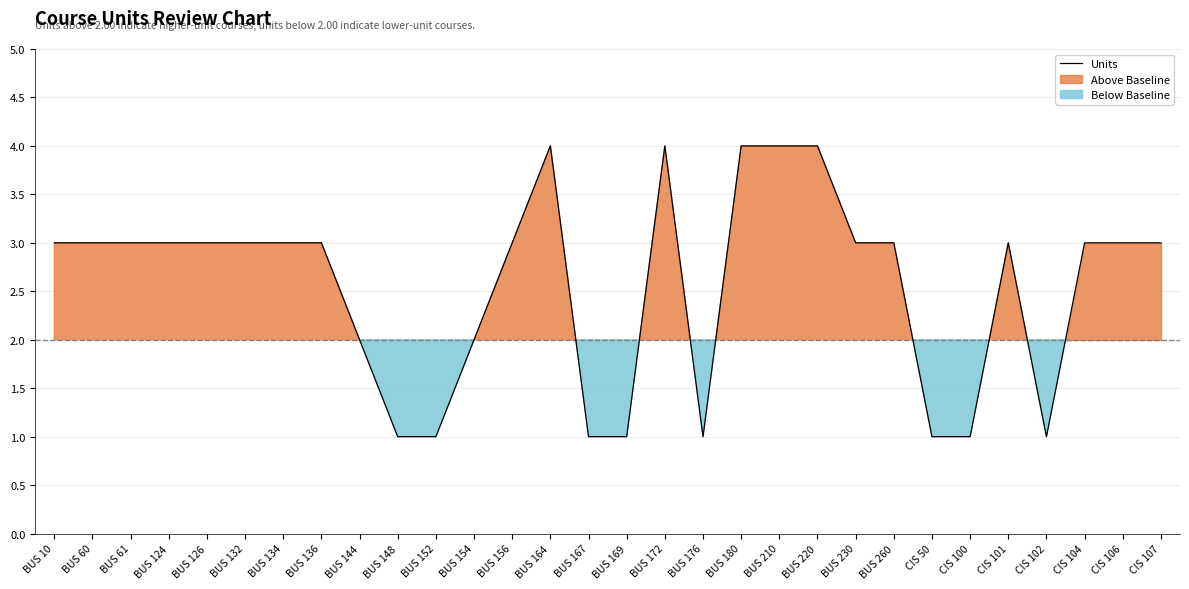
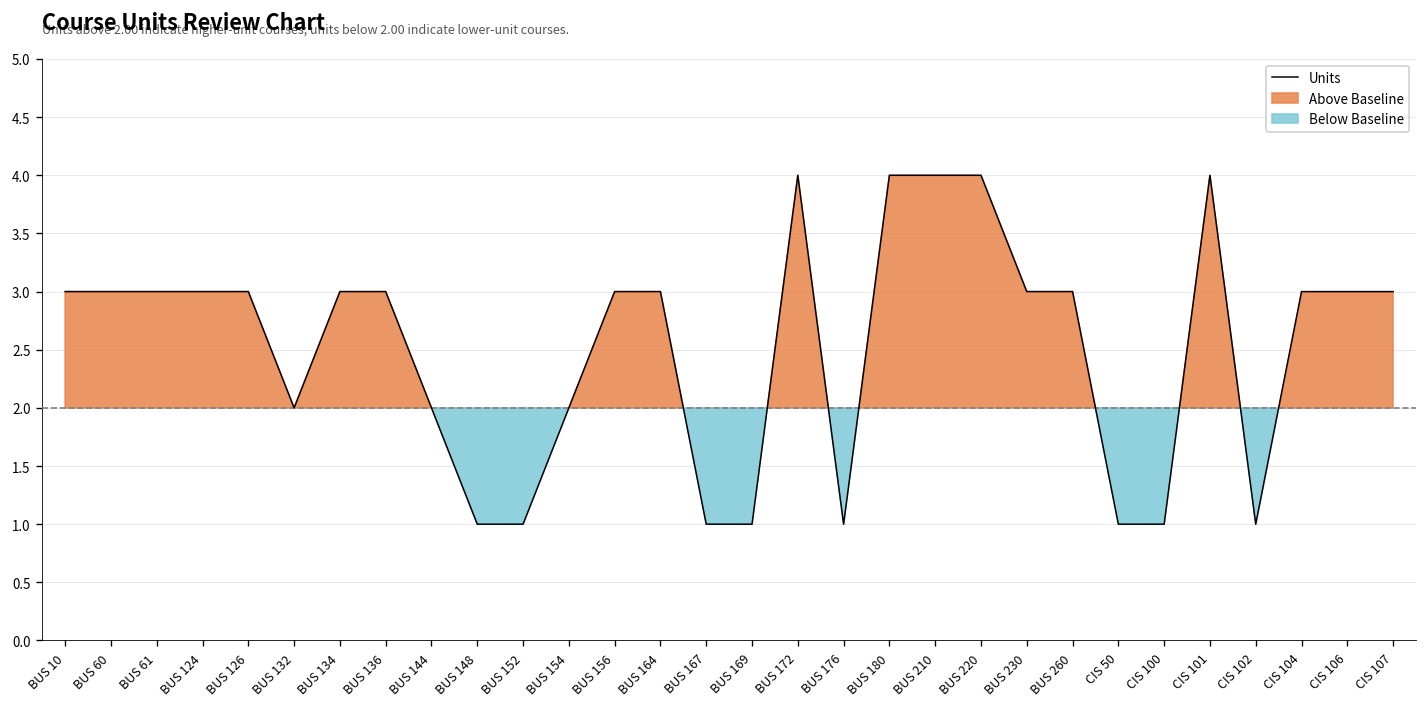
BUS 132: 3 -> 2
BUS 164: 4 -> 3
CIS 101: 3 -> 4
